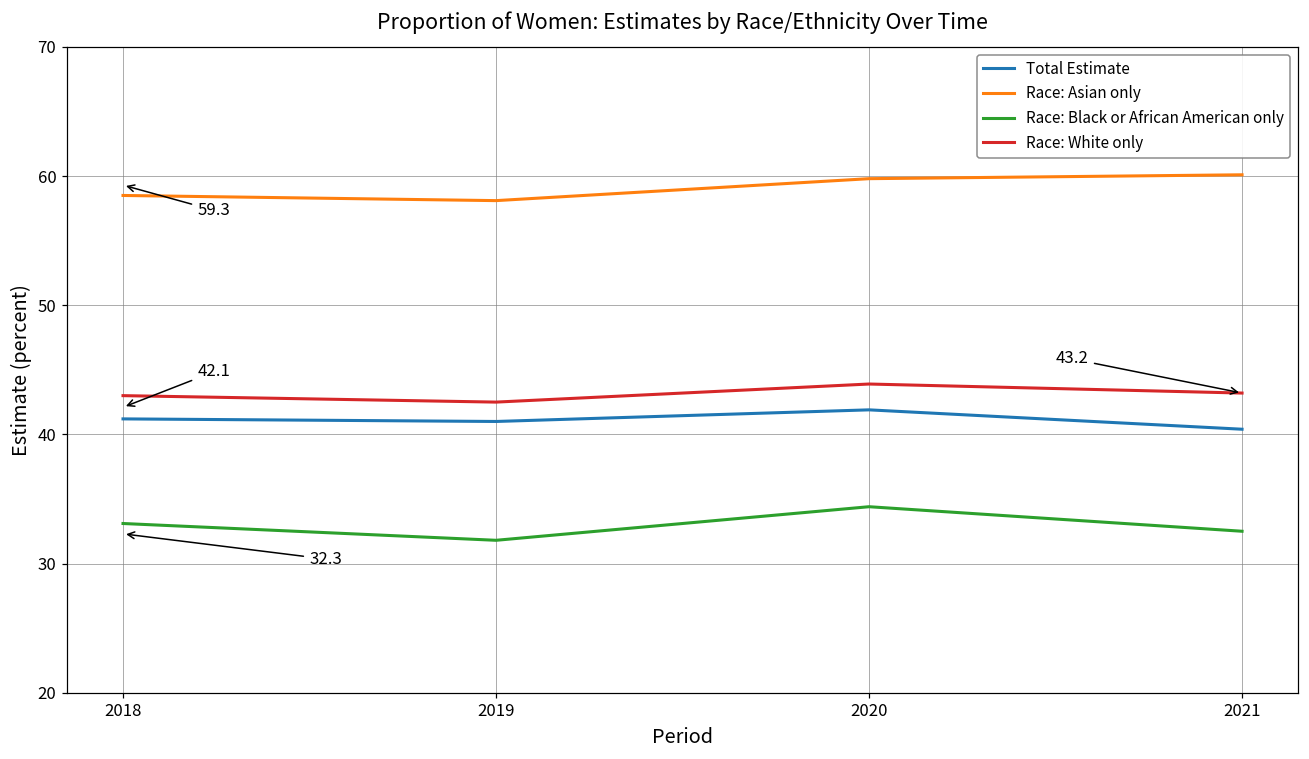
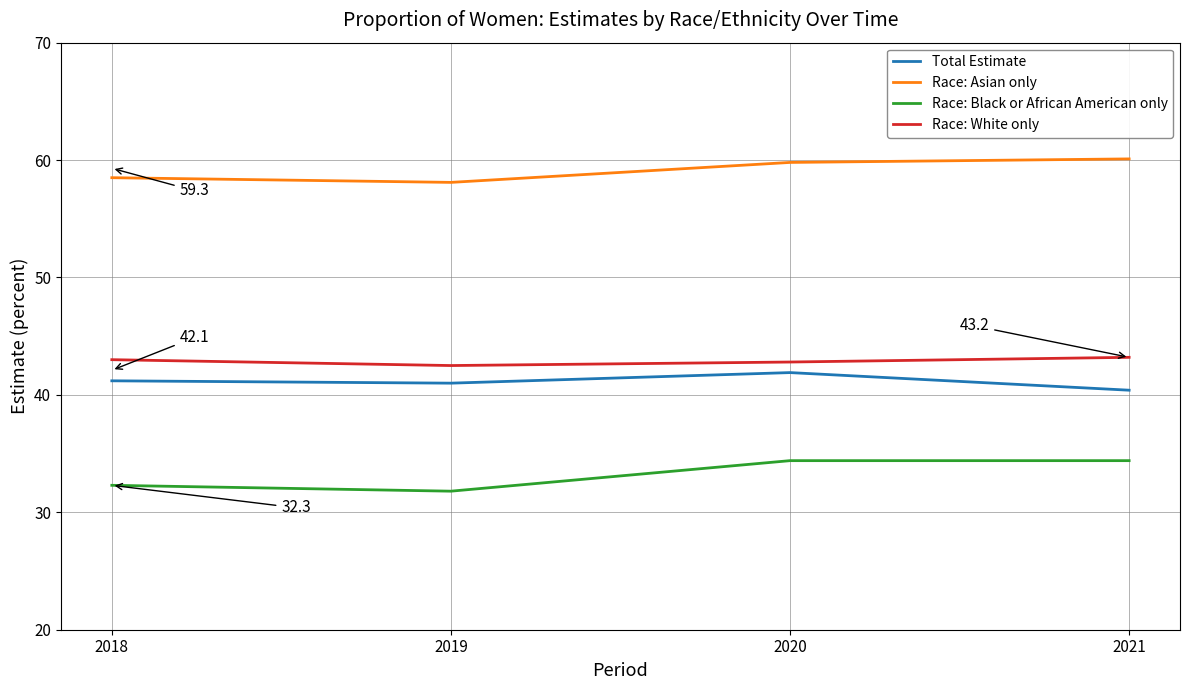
Race: Black or African American only, 2018: 33.1 -> 32.3
Race: White only, 2020: 43.9 -> 42.8
Race: Black or African American only, 2021: 32.5 -> 34.4
